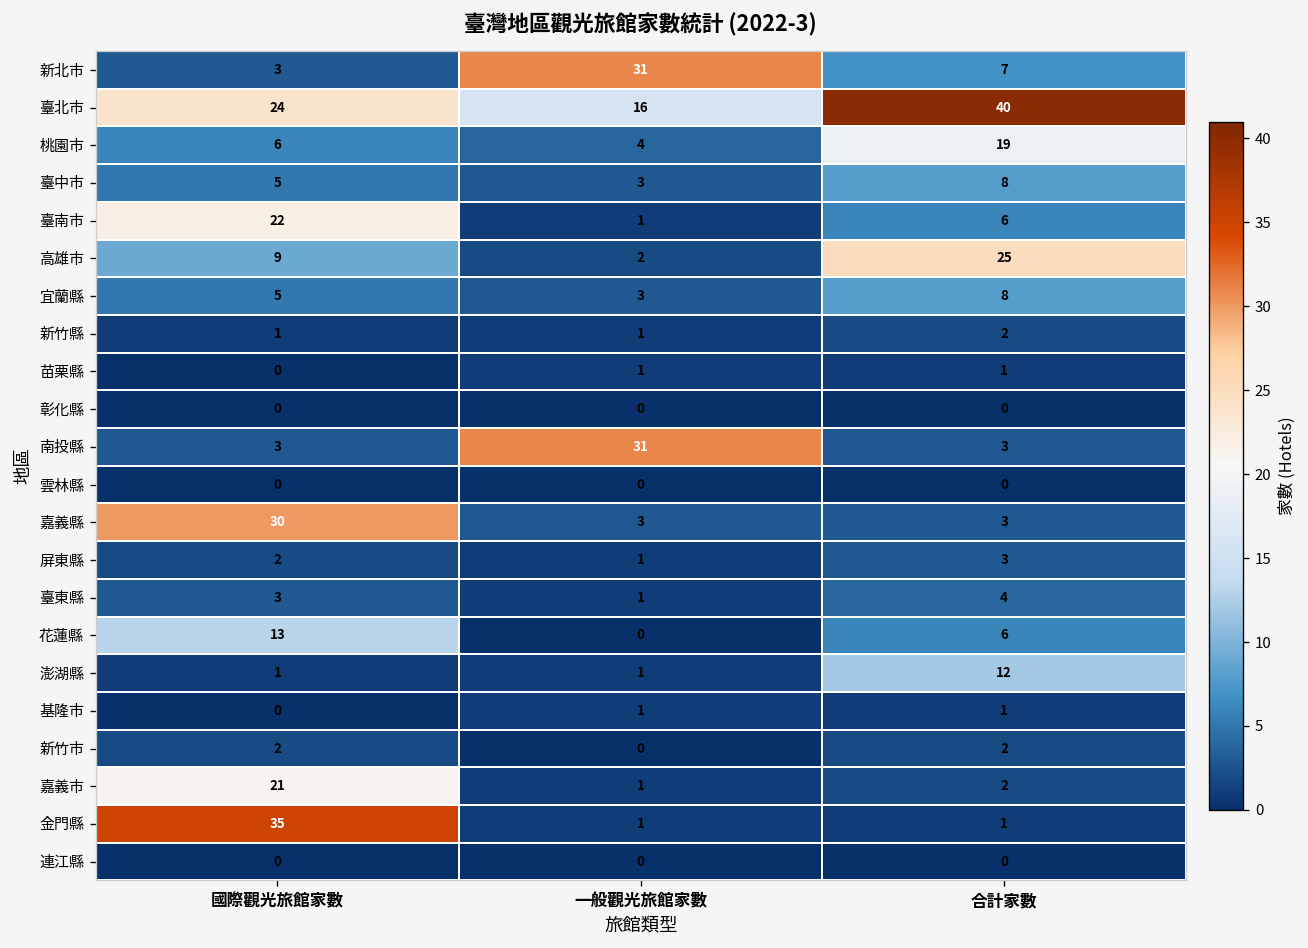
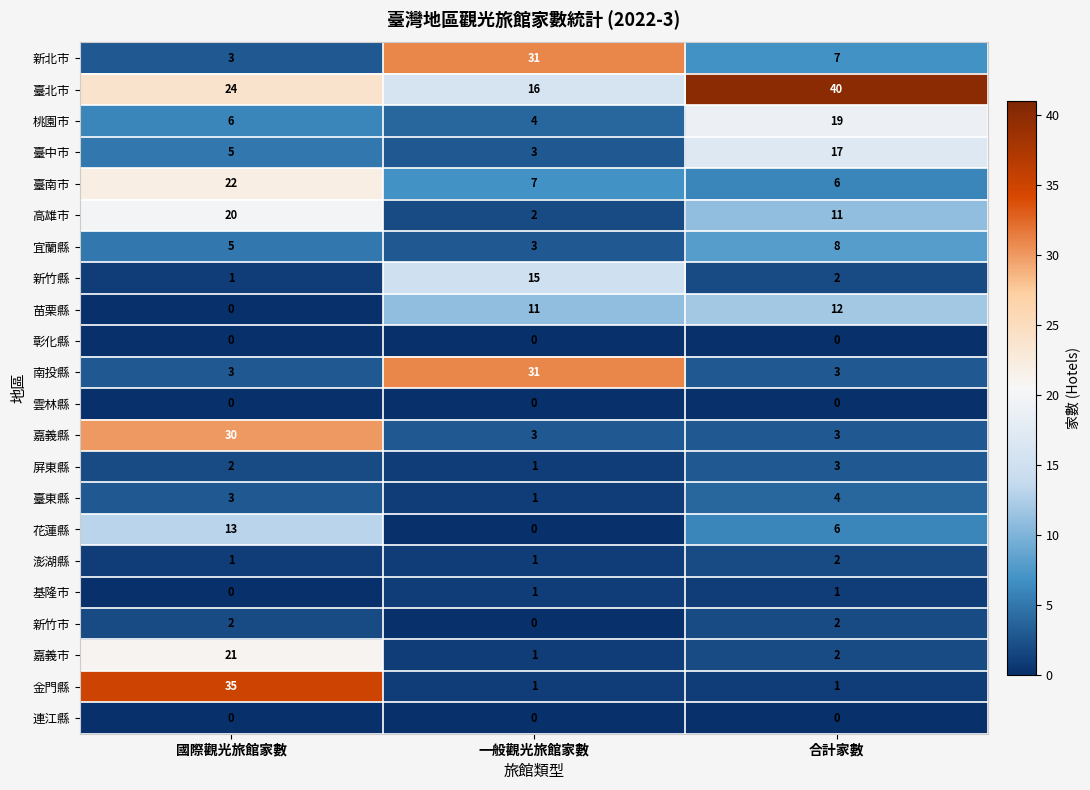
臺中市, 合計家數: 8 -> 17
臺南市, 一般觀光旅館家數: 1 -> 7
高雄市, 國際觀光旅館家數: 9 -> 20
高雄市, 合計家數: 25 -> 11
新竹縣, 一般觀光旅館家數: 1 -> 15
苗栗縣, 一般觀光旅館家數: 1 -> 11
苗栗縣, 合計家數: 1 -> 12
澎湖縣, 合計家數: 12 -> 2
